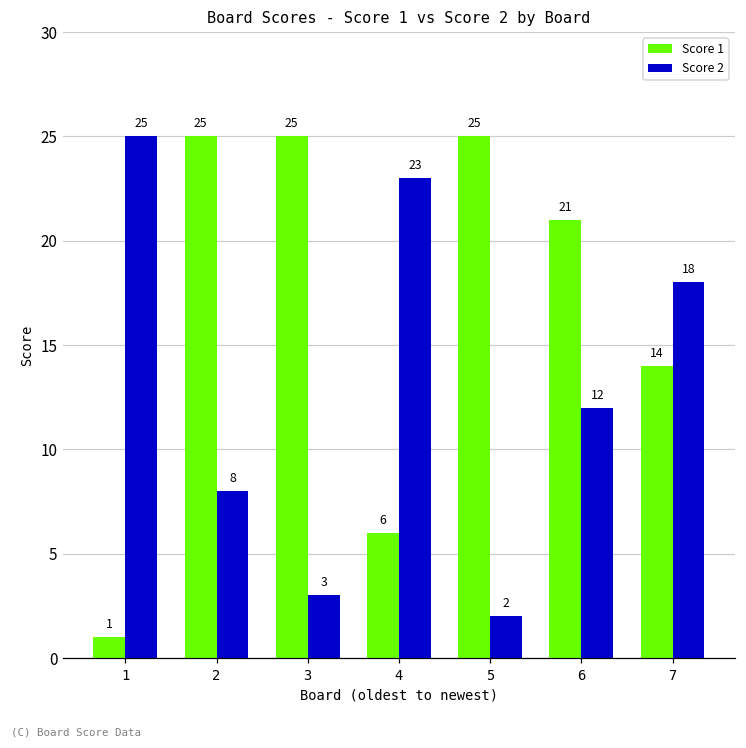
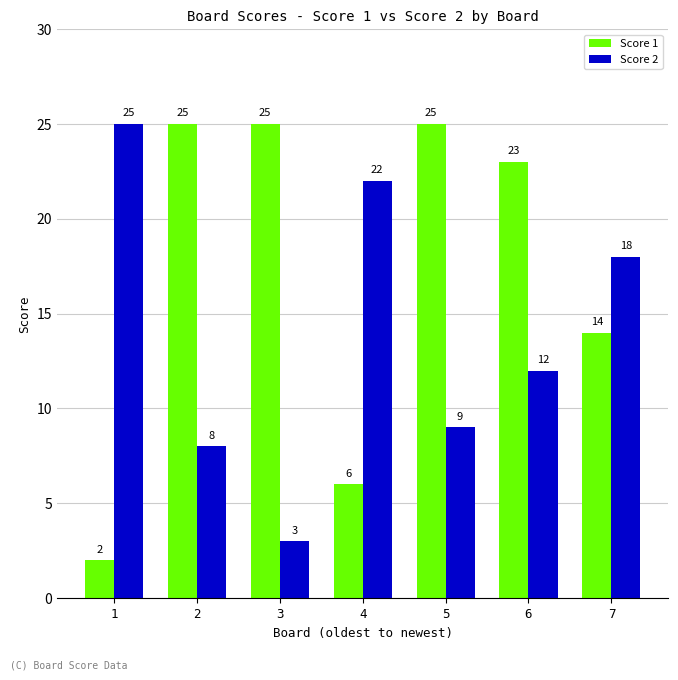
Score 1, 1: 1 -> 2
Score 2, 4: 23 -> 22
Score 2, 5: 2 -> 9
Score 1, 6: 21 -> 23
